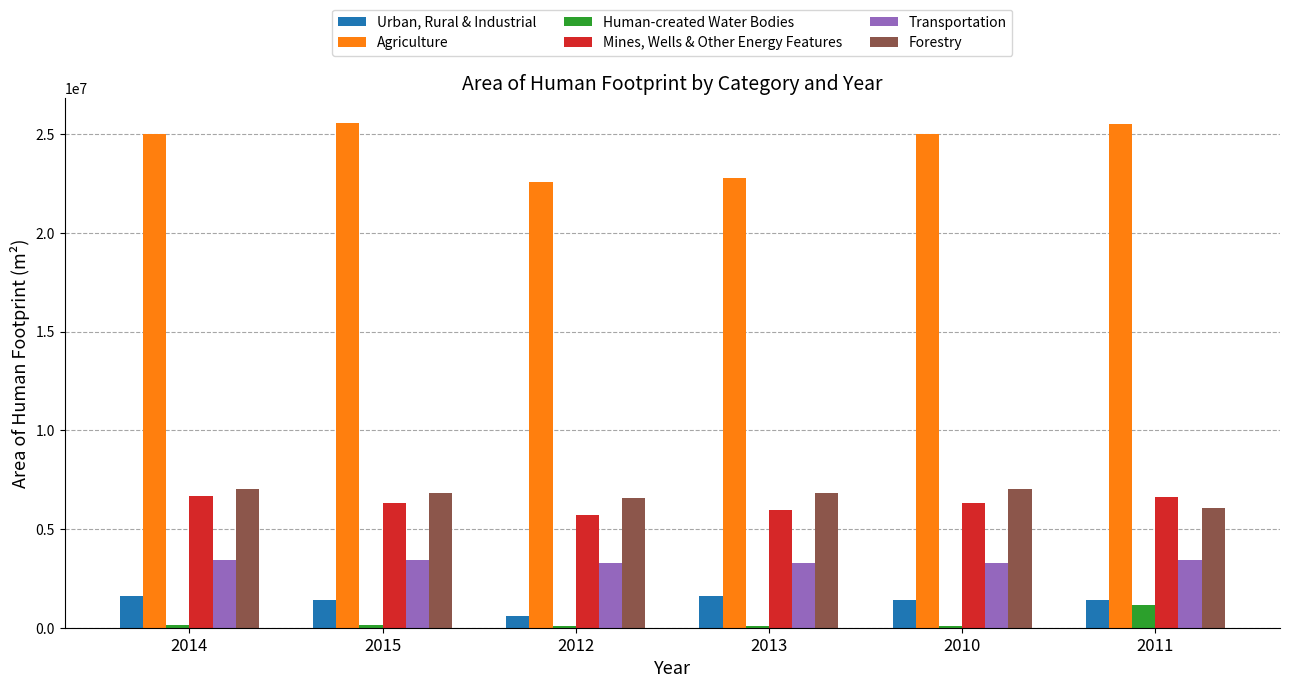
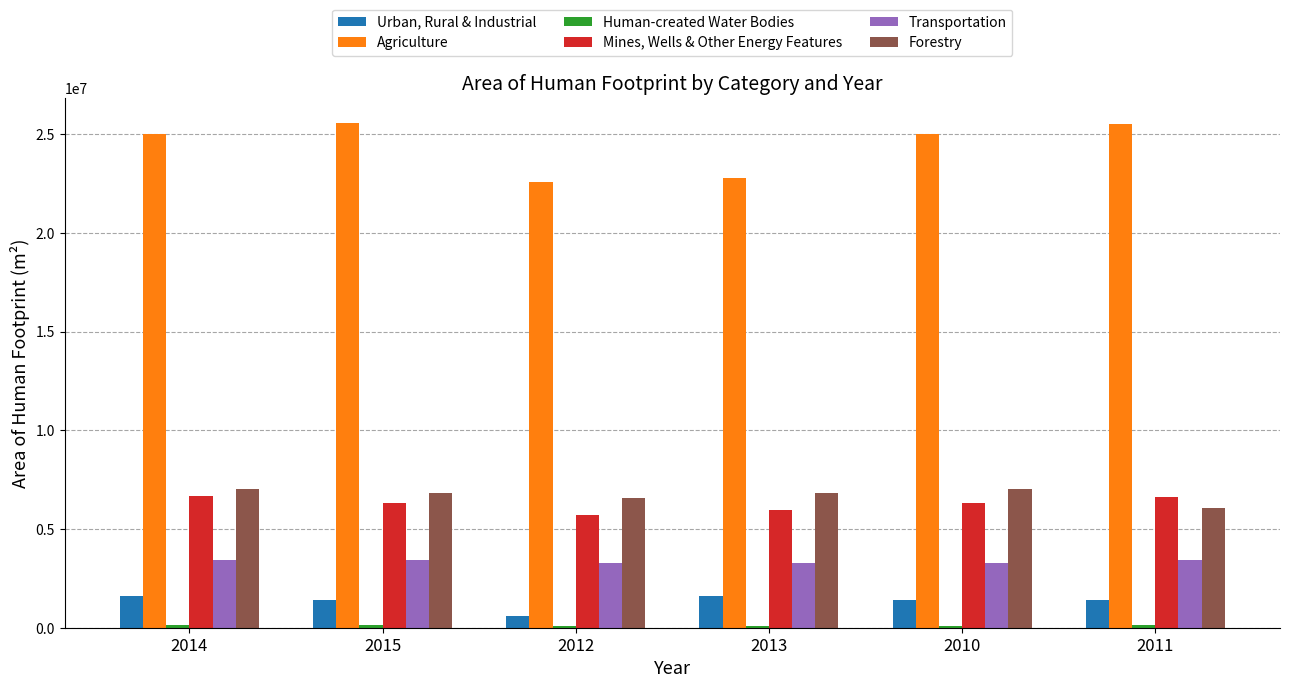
Human-created Water Bodies, 2011: 1100000 -> 100000
